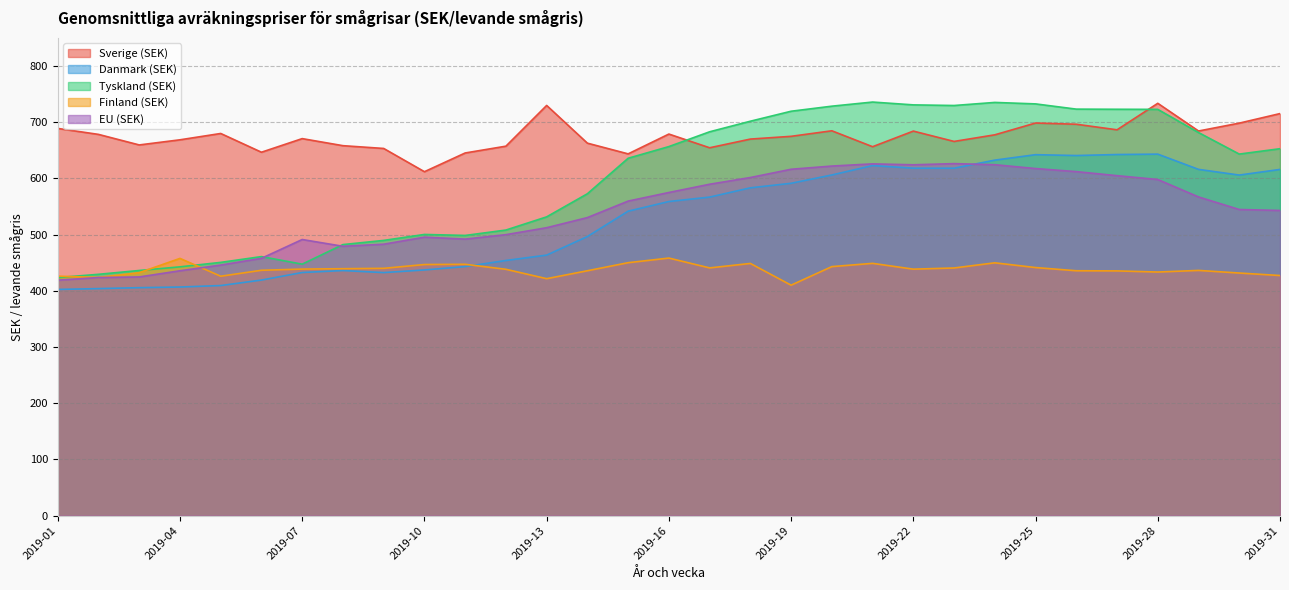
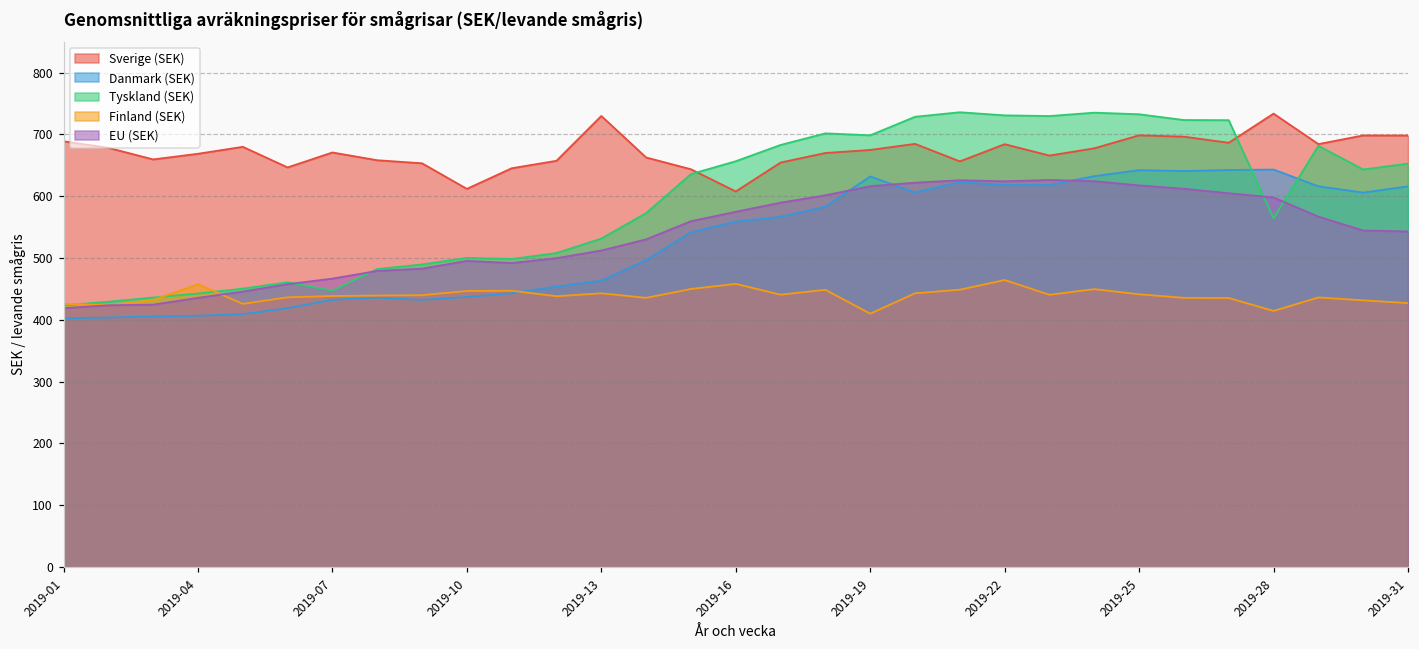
EU (SEK), 2019-07: 490 -> 470
Finland (SEK), 2019-13: 420 -> 440
Sverige (SEK), 2019-16: 680 -> 610
Danmark (SEK), 2019-19: 590 -> 630
Tyskland (SEK), 2019-19: 720 -> 700
Finland (SEK), 2019-22: 440 -> 460
Tyskland (SEK), 2019-28: 720 -> 560
Finland (SEK), 2019-28: 430 -> 410
Sverige (SEK), 2019-31: 720 -> 700
